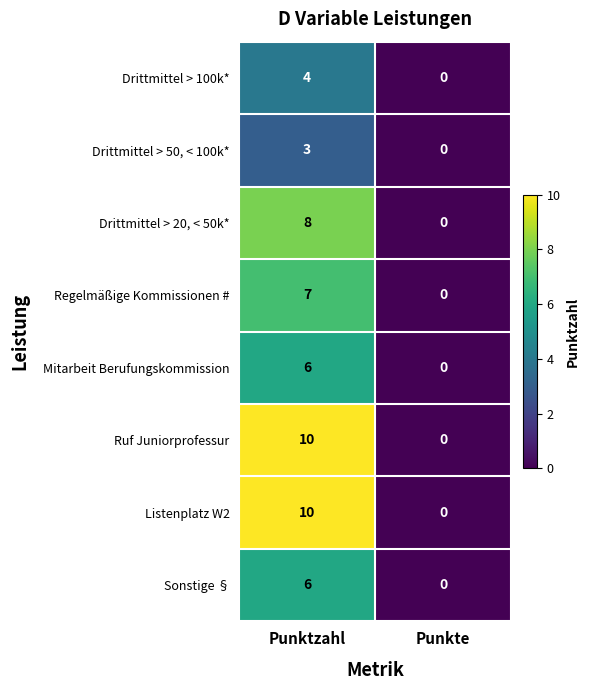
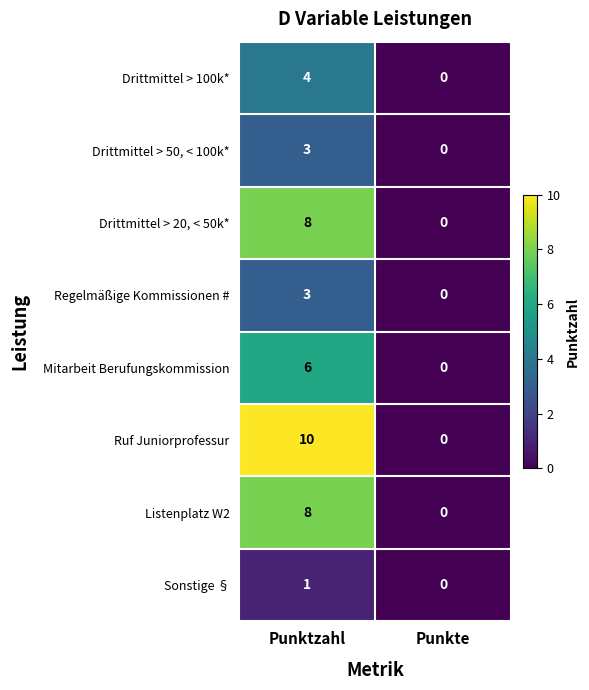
Regelmäßige Kommissionen #, Punktzahl: 7 -> 3
Listenplatz W2, Punktzahl: 10 -> 8
Sonstige §, Punktzahl: 6 -> 1
